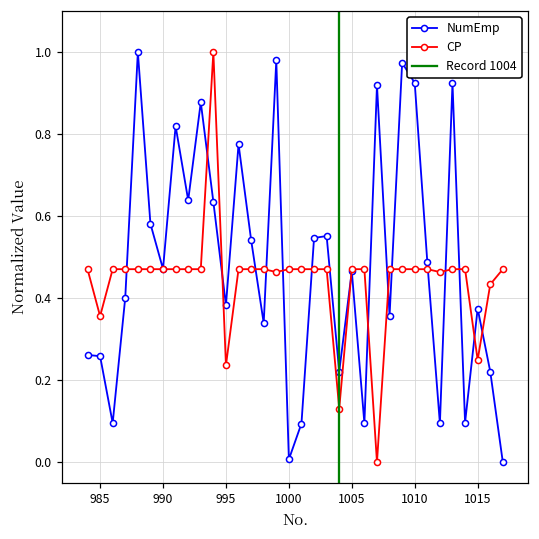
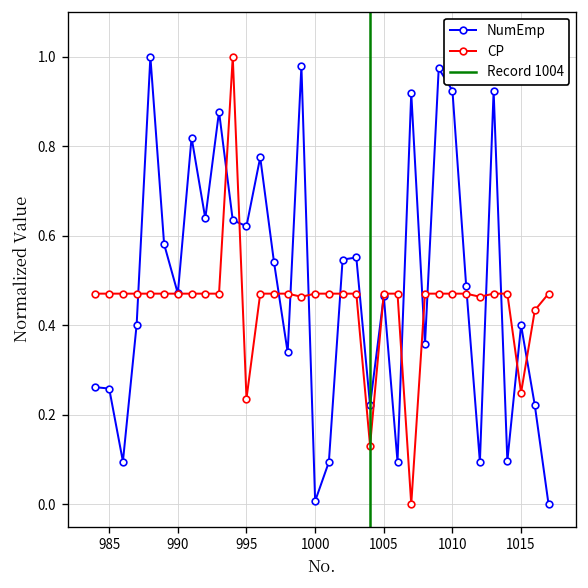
CP, 985: 0.36 -> 0.47
NumEmp, 995: 0.38 -> 0.62
NumEmp, 1015: 0.37 -> 0.40
